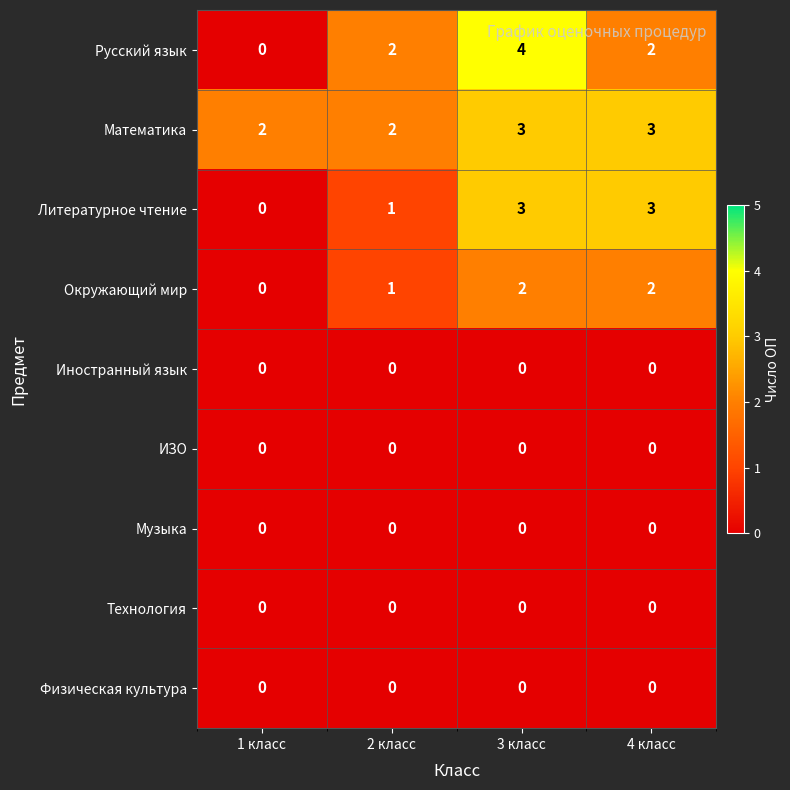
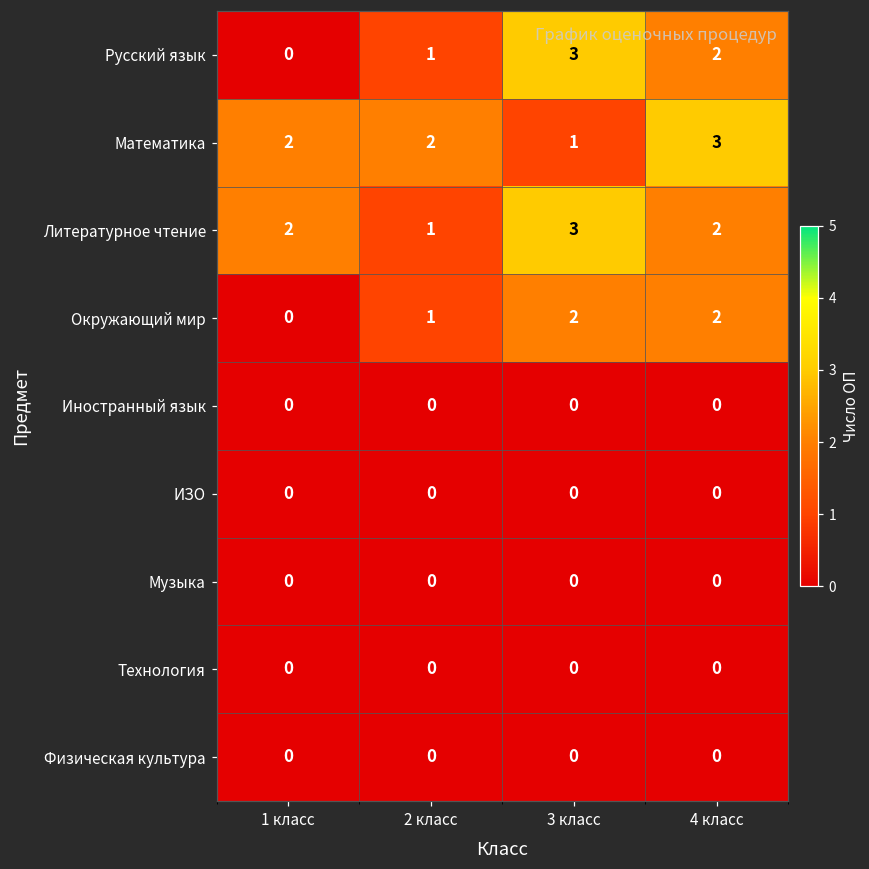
Русский язык, 2 класс: 2 -> 1
Русский язык, 3 класс: 4 -> 3
Математика, 3 класс: 3 -> 1
Литературное чтение, 1 класс: 0 -> 2
Литературное чтение, 4 класс: 3 -> 2
